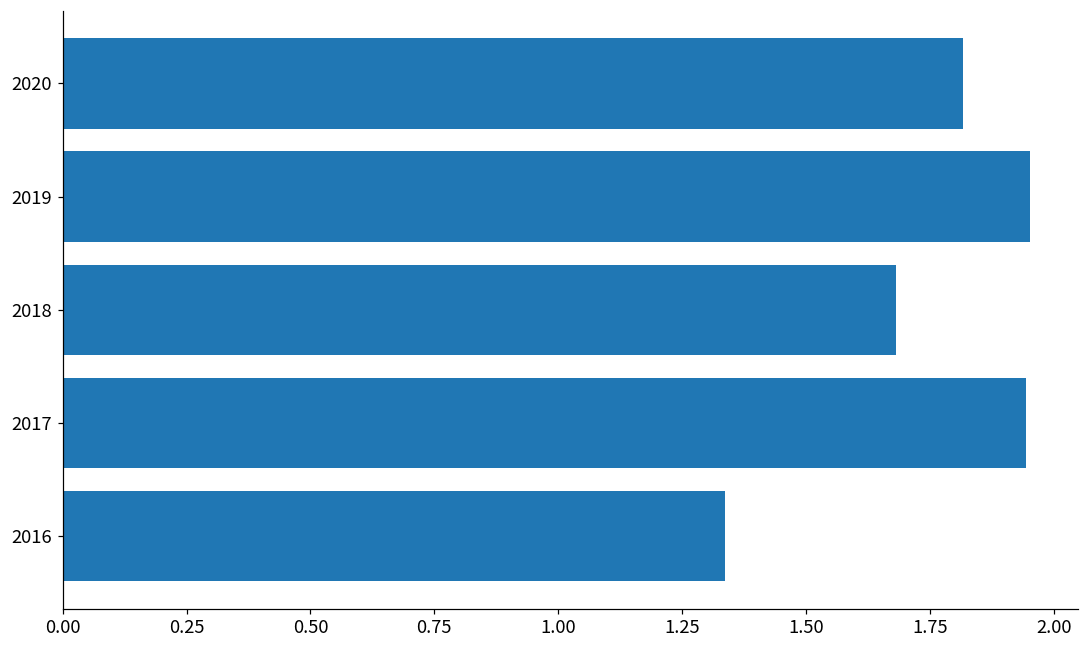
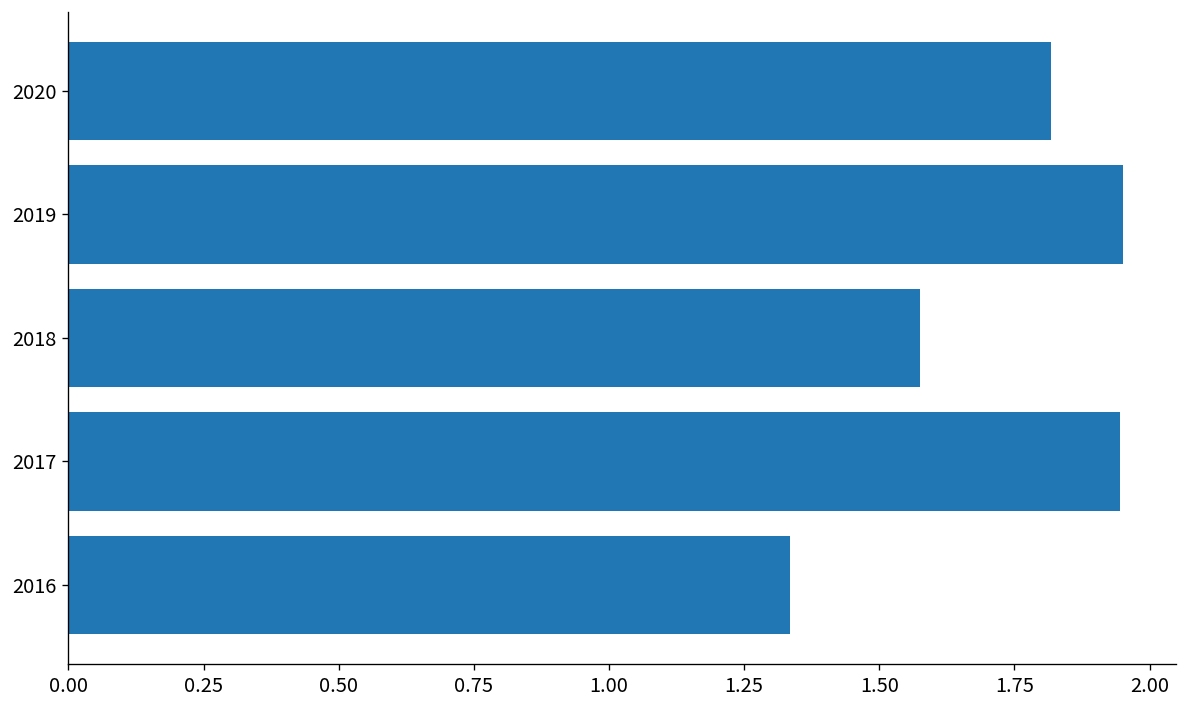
2018: 1.68 -> 1.57
